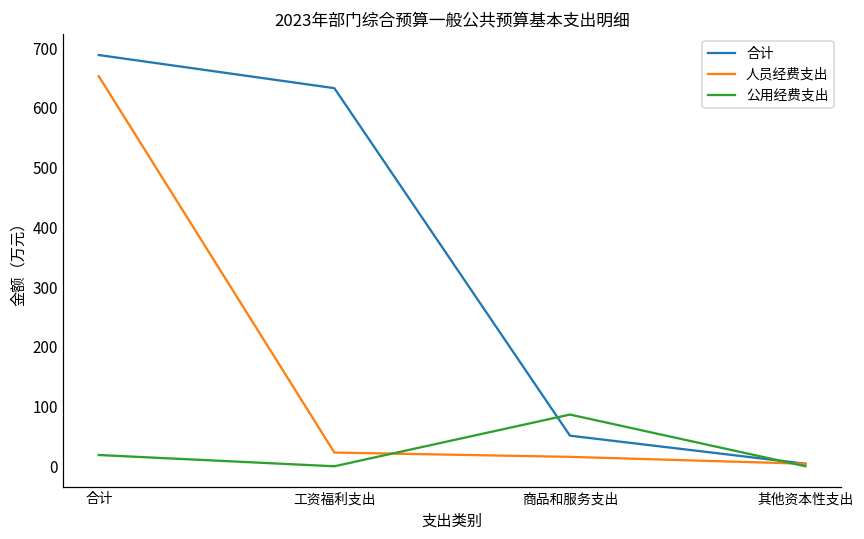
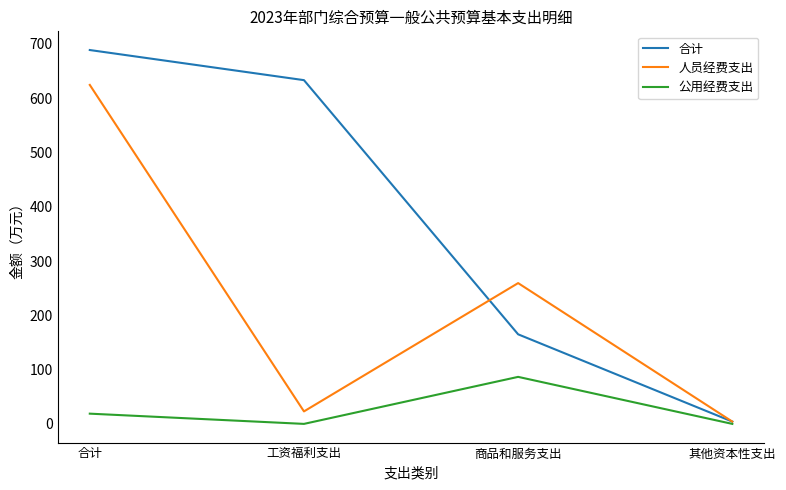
人员经费支出, 合计: 650 -> 620
合计, 商品和服务支出: 50 -> 160
人员经费支出, 商品和服务支出: 20 -> 260
